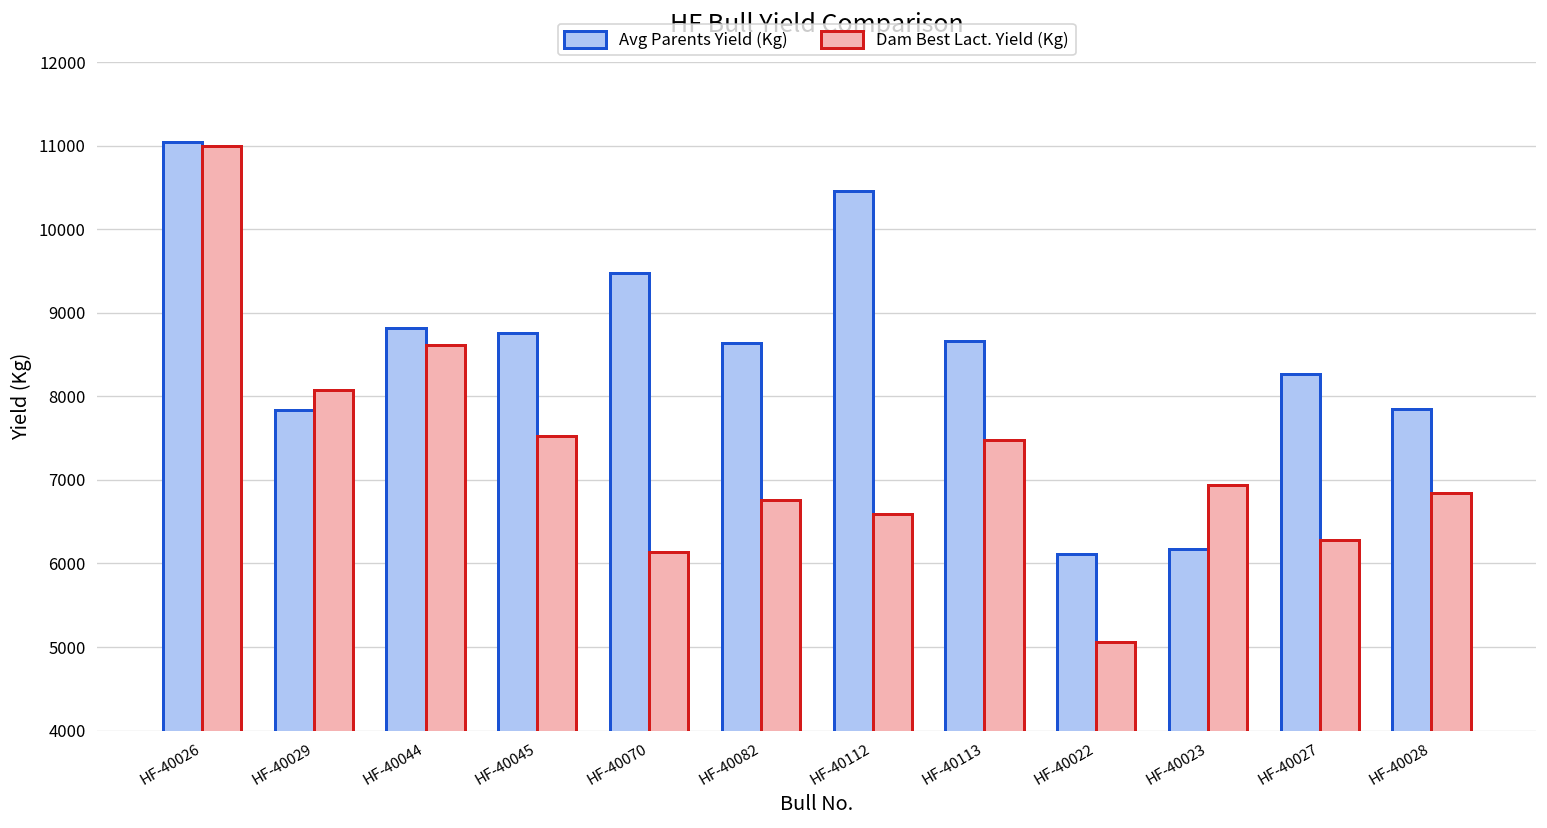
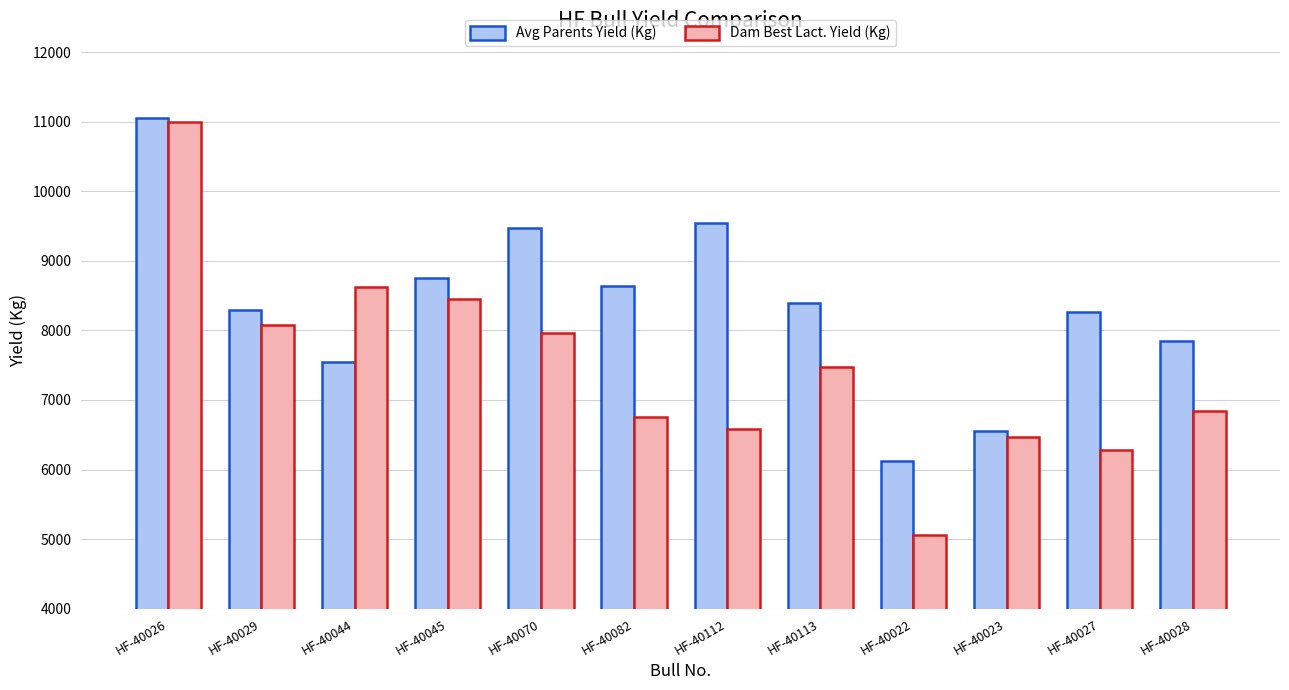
Avg Parents Yield (Kg), HF-40029: 7800 -> 8300
Avg Parents Yield (Kg), HF-40044: 8800 -> 7600
Dam Best Lact. Yield (Kg), HF-40045: 7500 -> 8400
Dam Best Lact. Yield (Kg), HF-40070: 6100 -> 8000
Avg Parents Yield (Kg), HF-40112: 10500 -> 9500
Avg Parents Yield (Kg), HF-40113: 8700 -> 8400
Avg Parents Yield (Kg), HF-40023: 6200 -> 6600
Dam Best Lact. Yield (Kg), HF-40023: 6900 -> 6500
